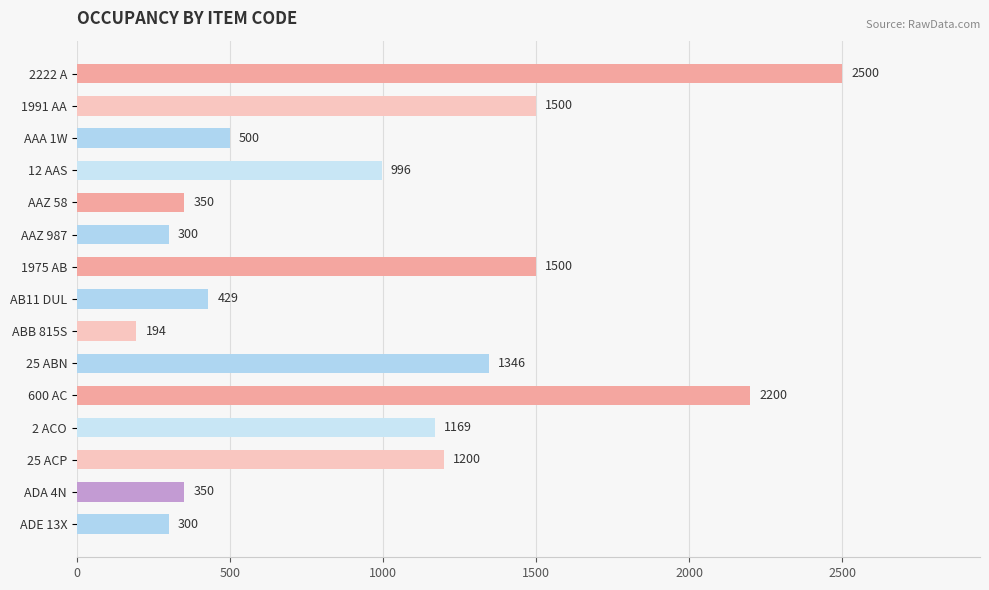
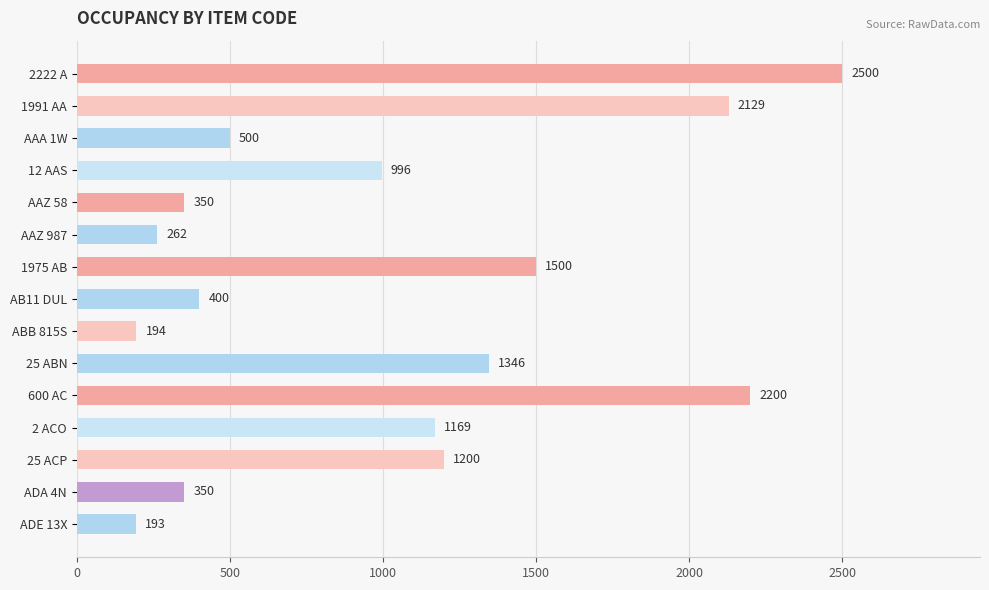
1991 AA: 1500 -> 2129
AAZ 987: 300 -> 262
AB11 DUL: 429 -> 400
ADE 13X: 300 -> 193
